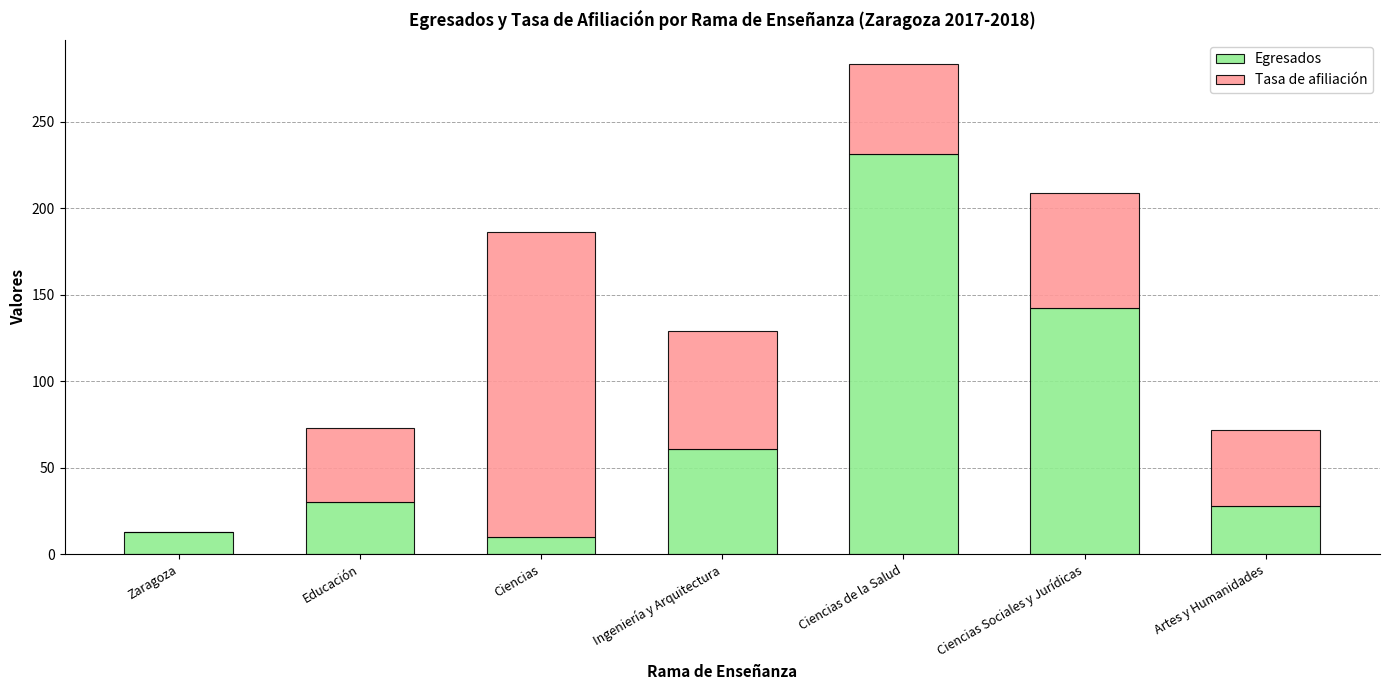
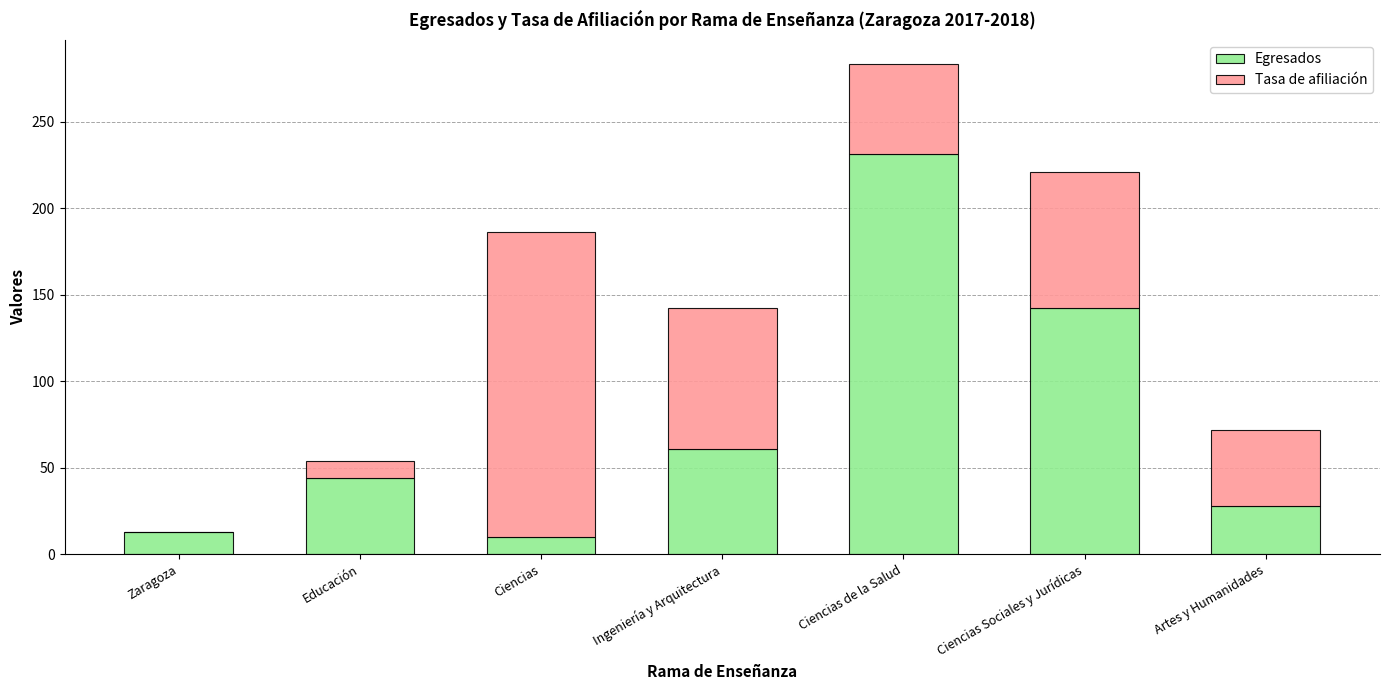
Egresados, Educación: 30 -> 44
Tasa de afiliación, Educación: 43 -> 10
Tasa de afiliación, Ingeniería y Arquitectura: 68 -> 81
Tasa de afiliación, Ciencias Sociales y Jurídicas: 67 -> 79
